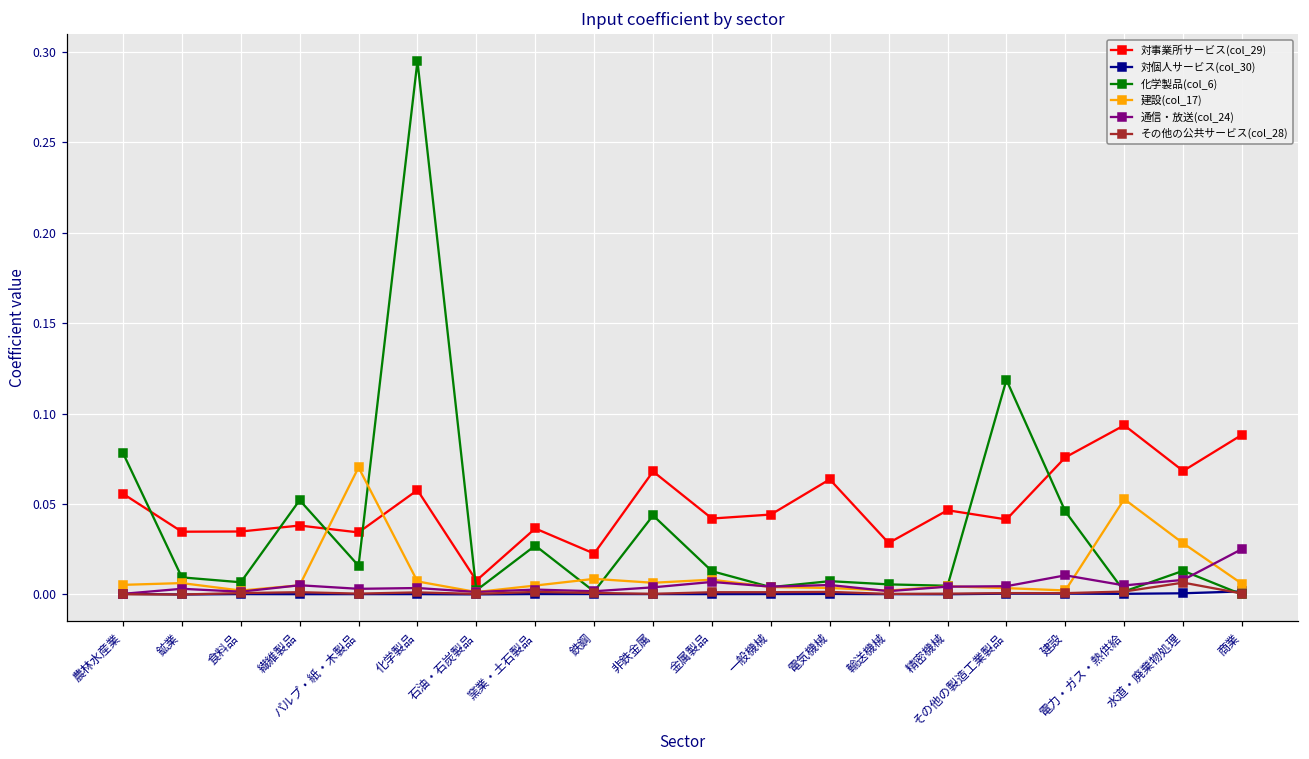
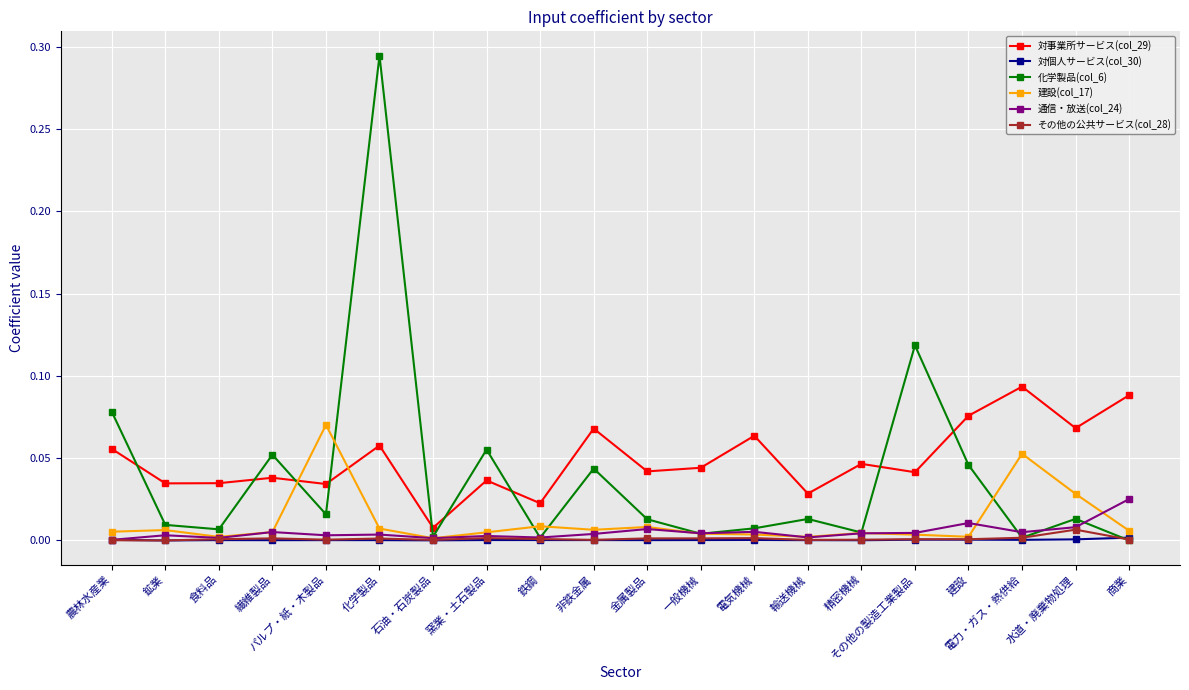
化学製品(col_6), 窯業・土石製品: 0.027 -> 0.055
化学製品(col_6), 輸送機械: 0.006 -> 0.013
